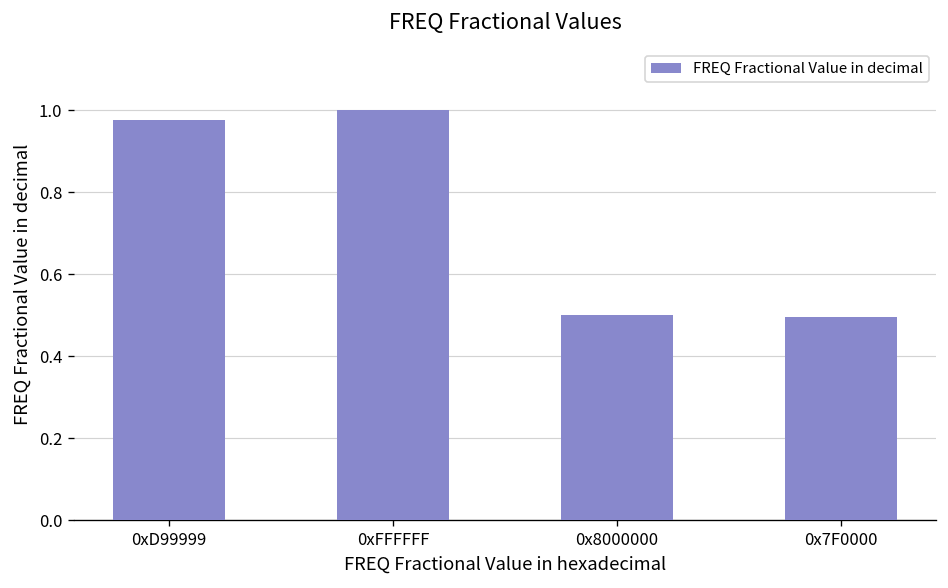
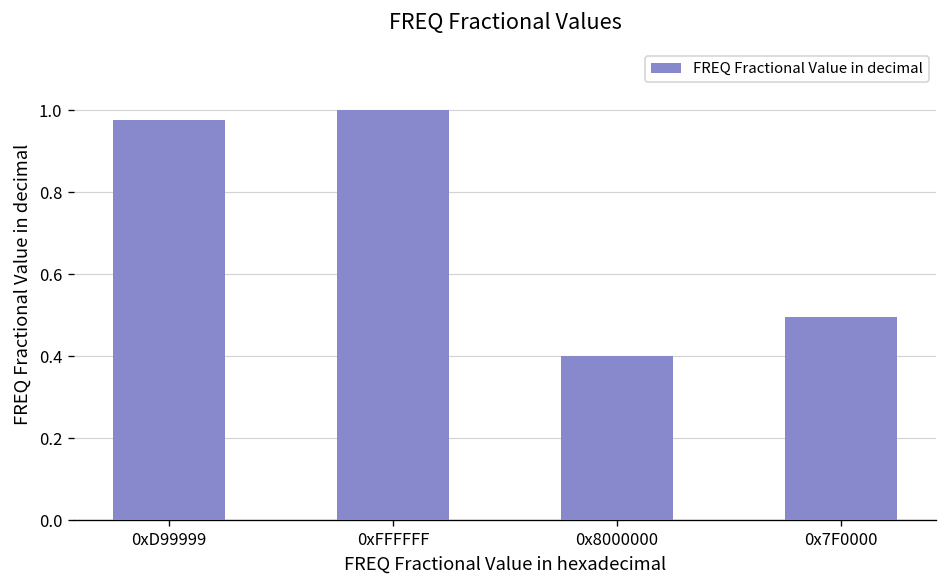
0x8000000: 0.5 -> 0.4
